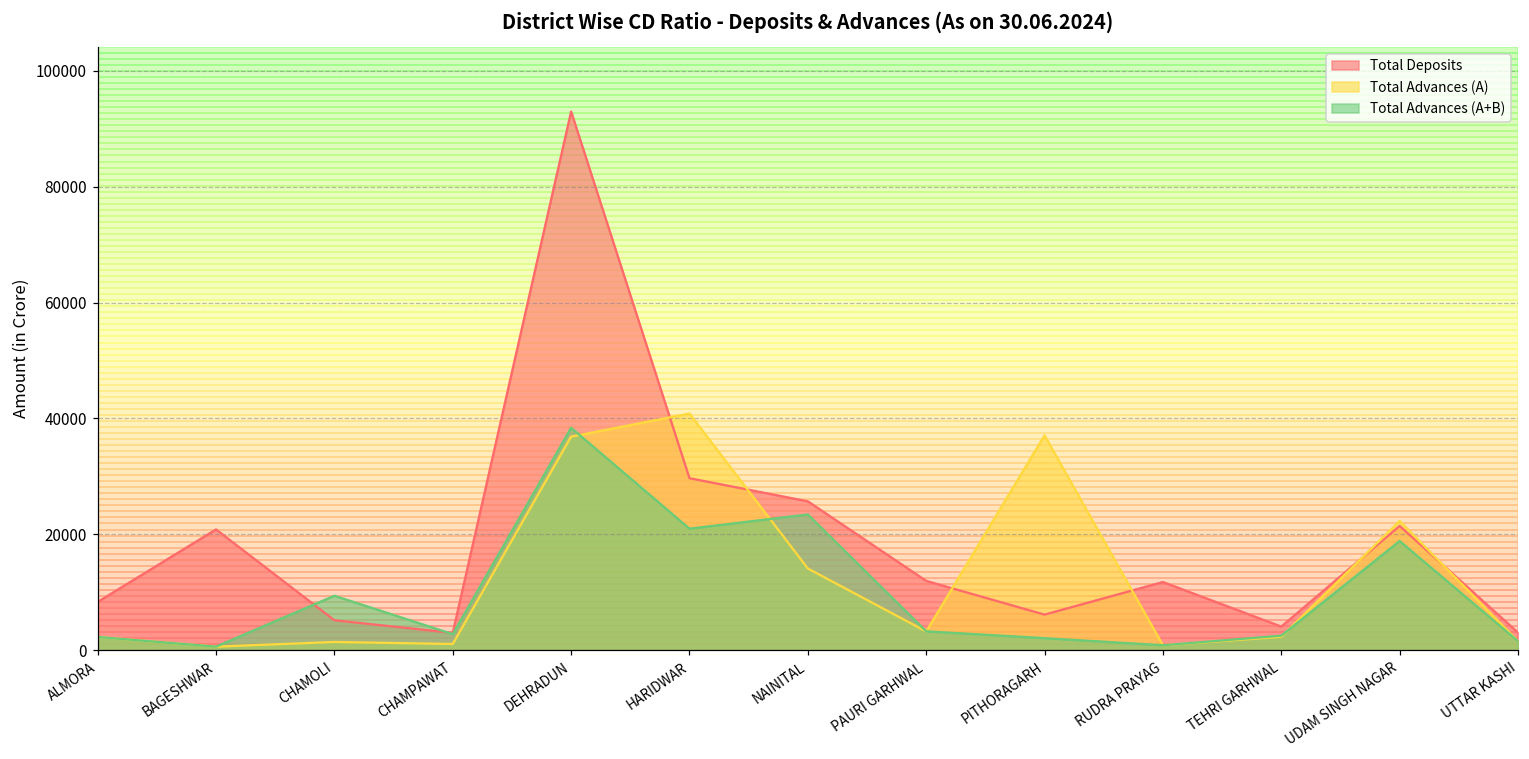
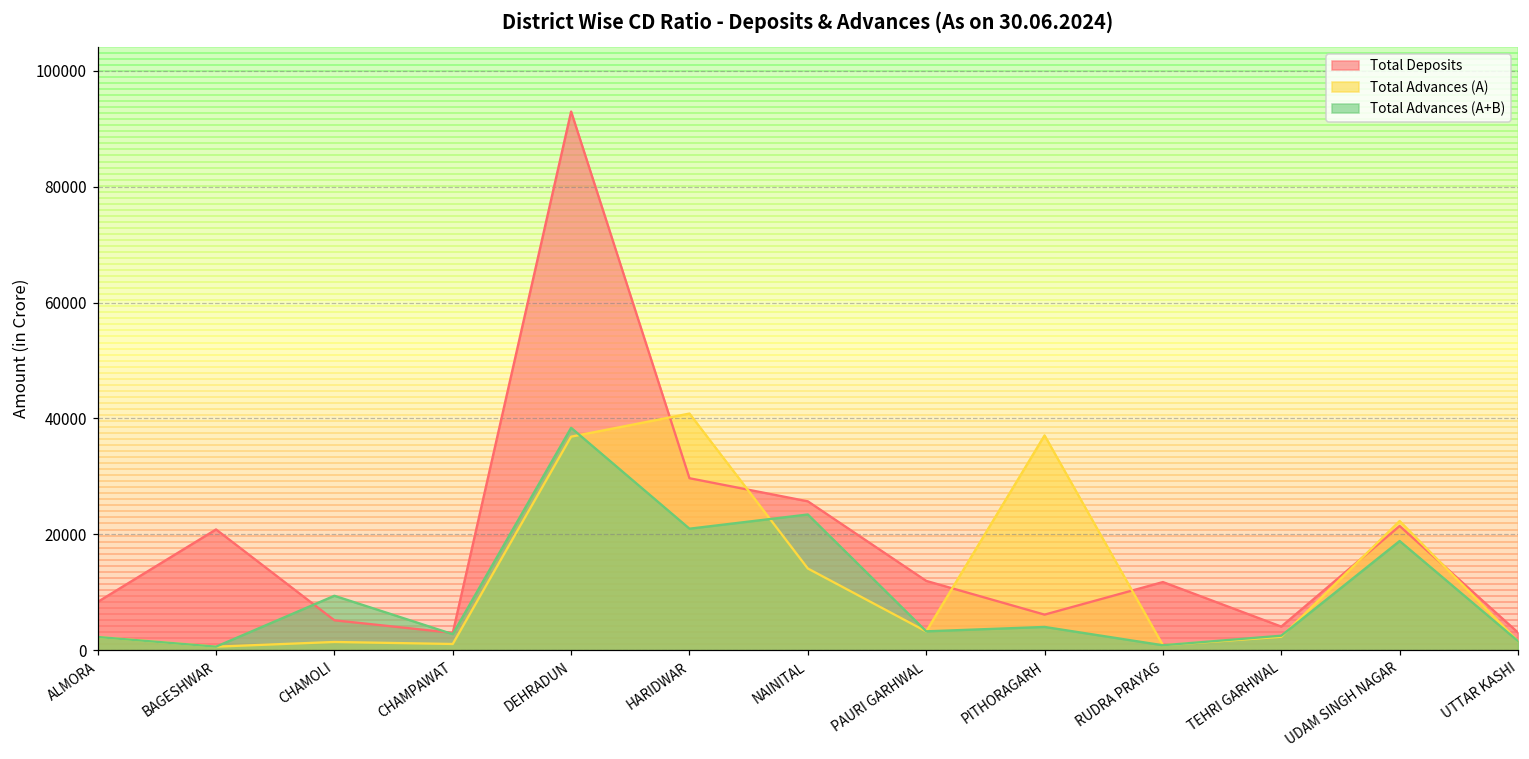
Total Advances (A+B), PITHORAGARH: 2000 -> 4000
